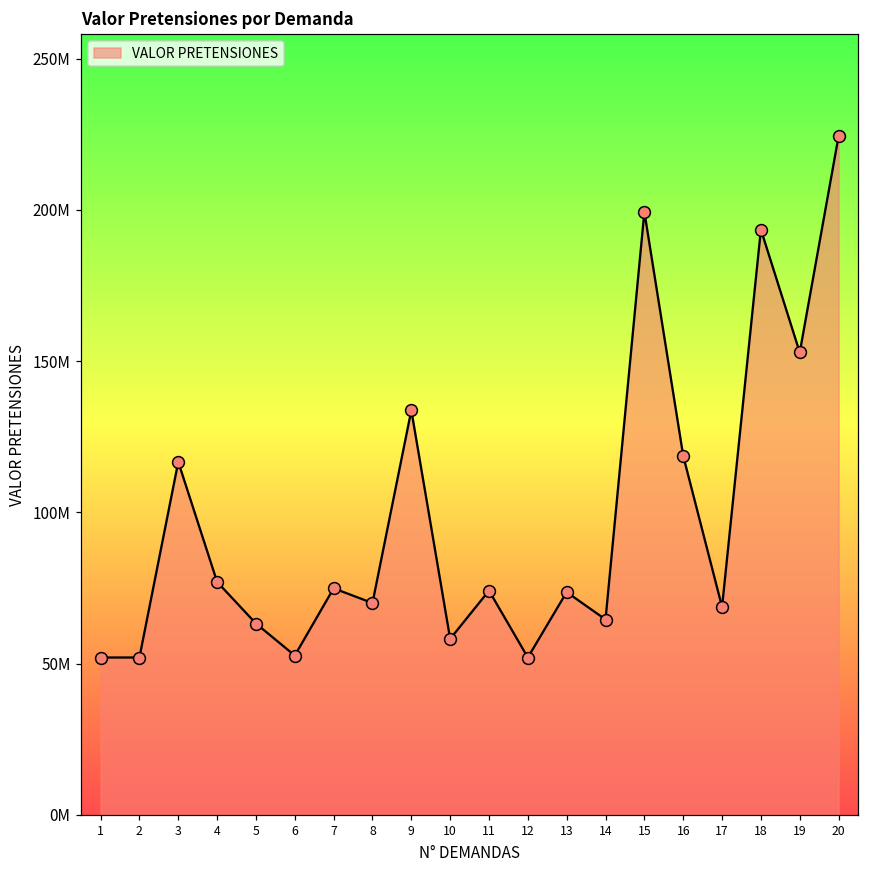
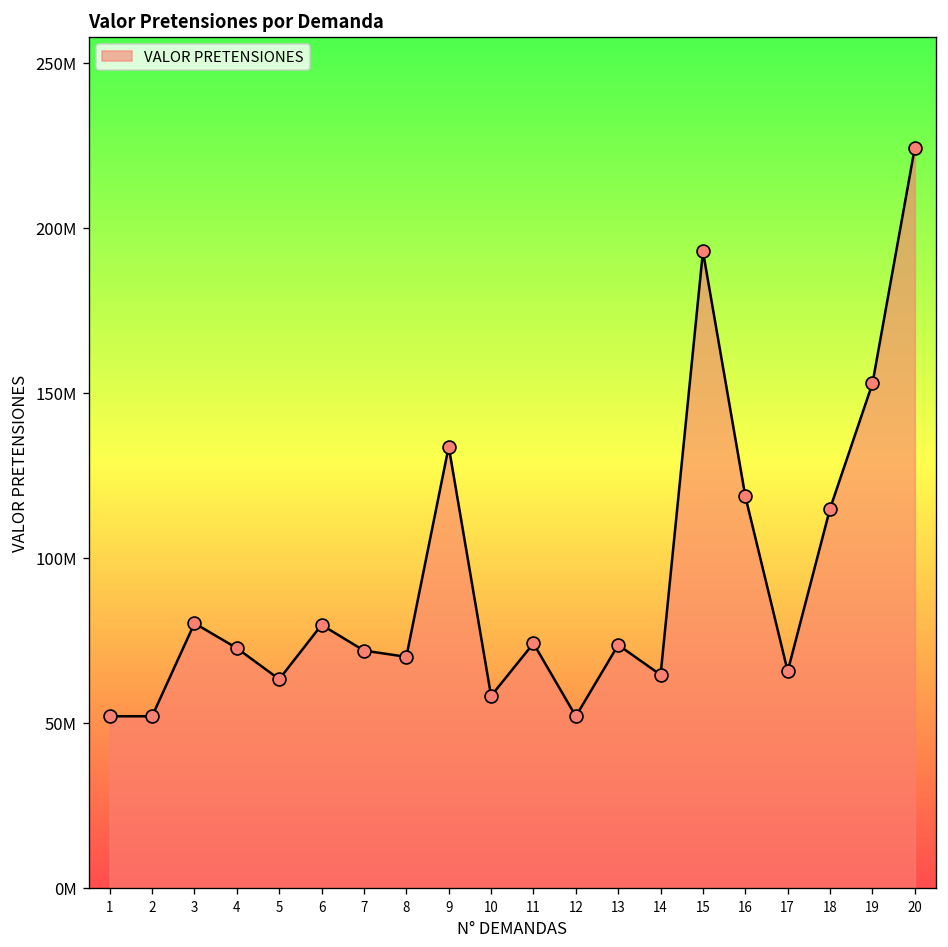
3: 117000000 -> 80000000
4: 77000000 -> 73000000
6: 53000000 -> 80000000
7: 75000000 -> 72000000
15: 199000000 -> 193000000
17: 69000000 -> 66000000
18: 193000000 -> 115000000
